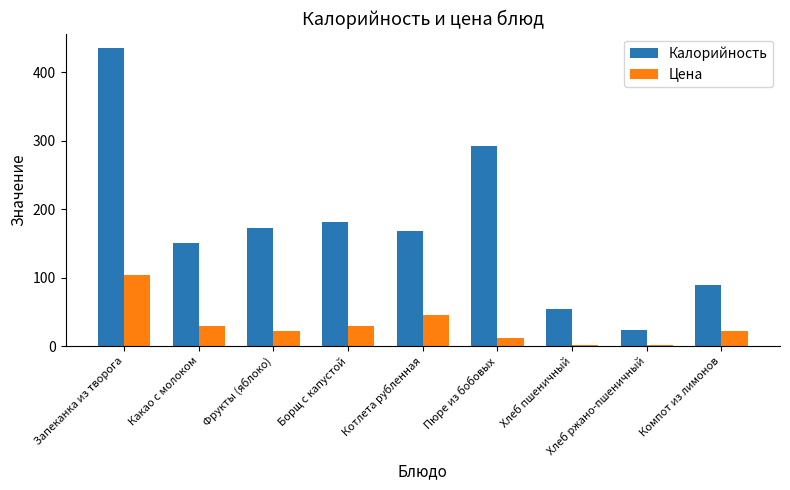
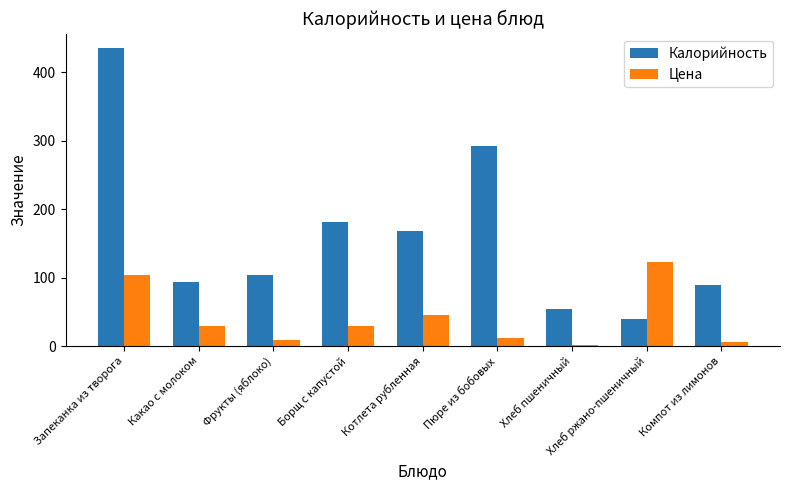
Калорийность, Какао с молоком: 150 -> 90
Калорийность, Фрукты (яблоко): 170 -> 100
Цена, Фрукты (яблоко): 20 -> 10
Калорийность, Хлеб ржано-пшеничный: 20 -> 40
Цена, Хлеб ржано-пшеничный: 0 -> 120
Цена, Компот из лимонов: 20 -> 10
